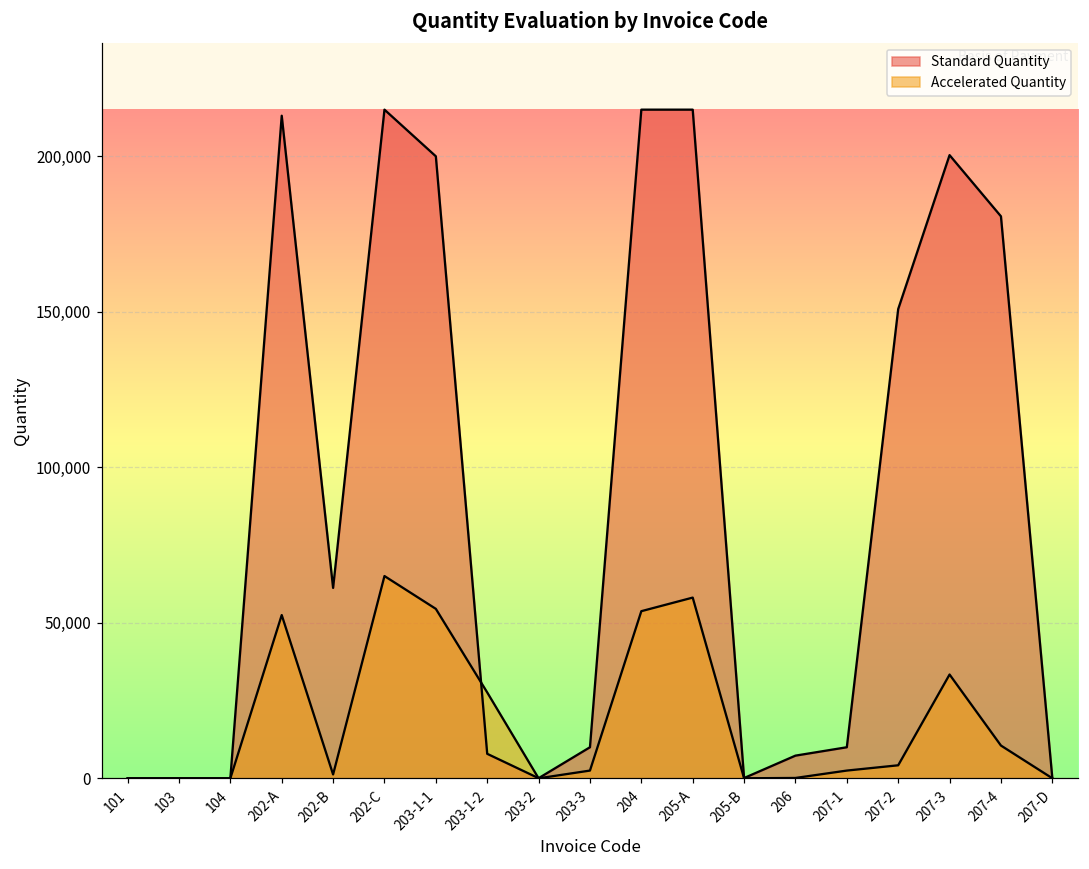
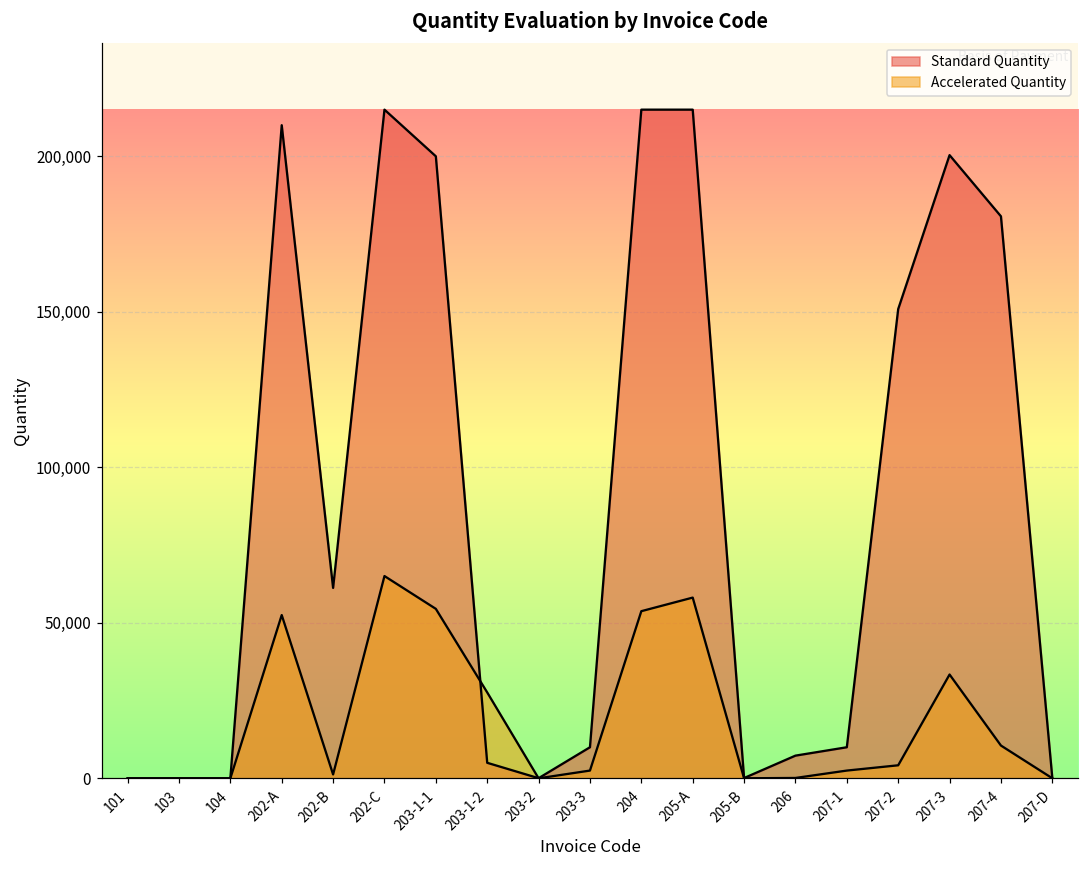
Standard Quantity, 202-A: 213,000 -> 210,000
Standard Quantity, 203-1-2: 8,000 -> 5,000
